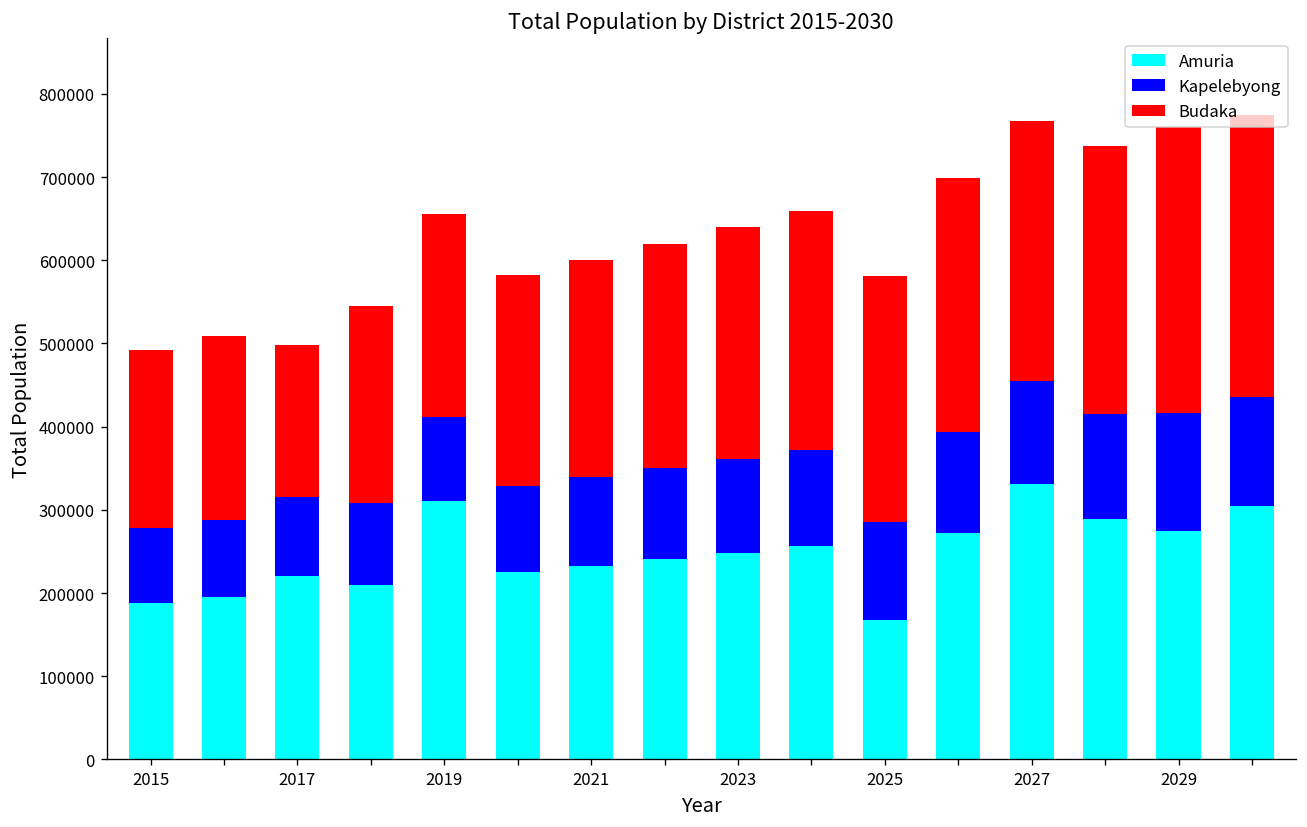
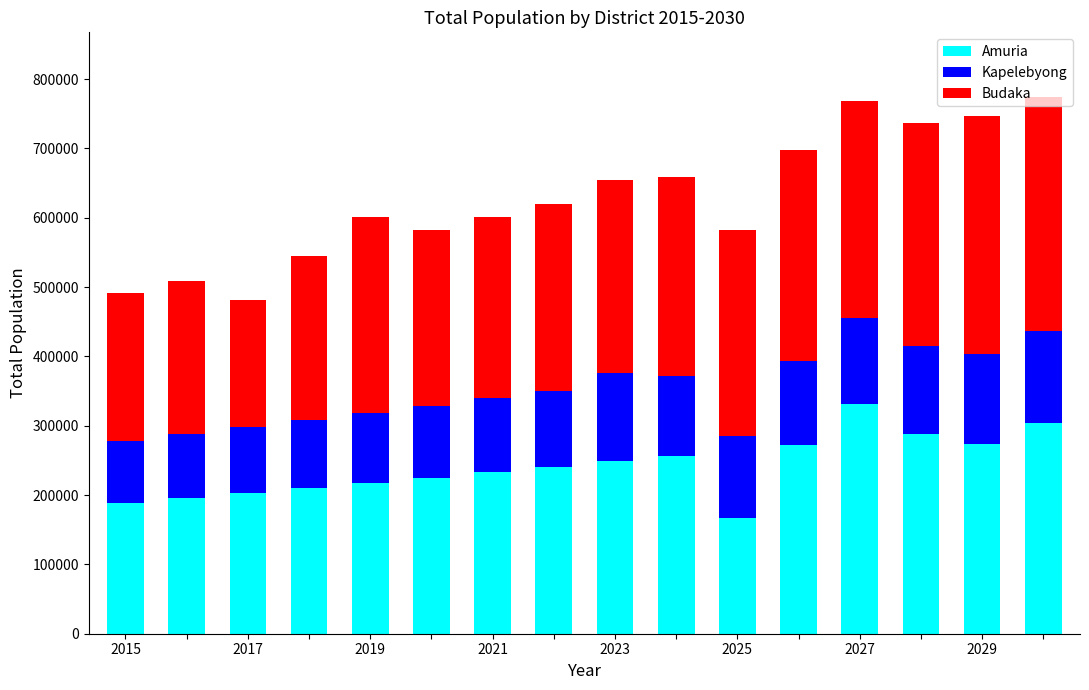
Amuria, 2017: 220000 -> 200000
Amuria, 2019: 310000 -> 220000
Budaka, 2019: 240000 -> 280000
Kapelebyong, 2023: 110000 -> 130000
Kapelebyong, 2029: 140000 -> 130000
